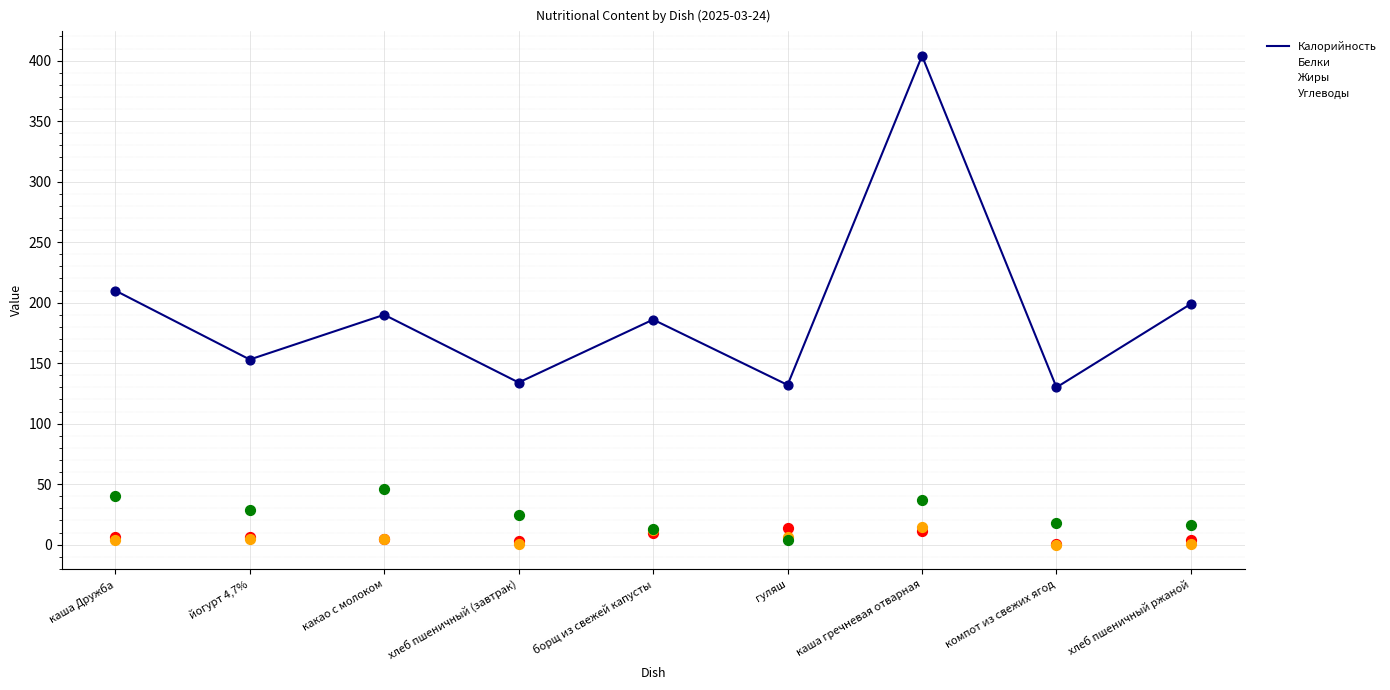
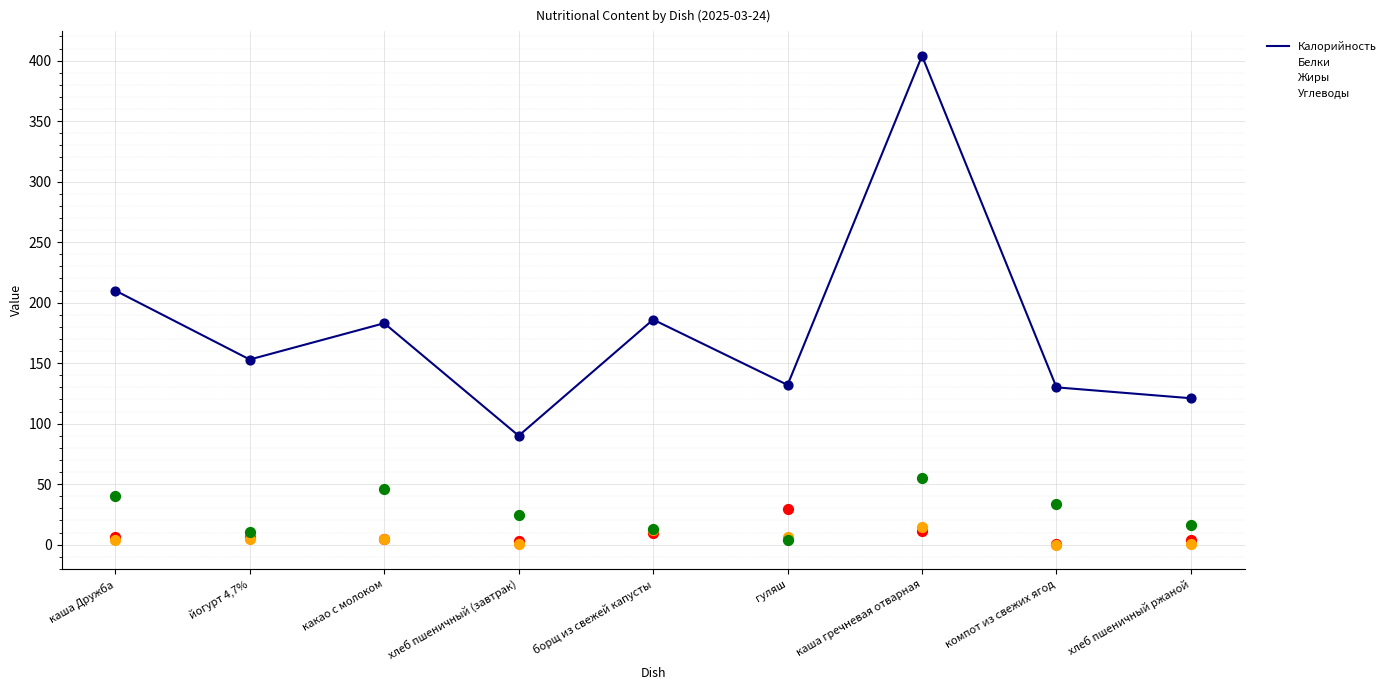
Углеводы, йогурт 4,7%: 29 -> 10
Калорийность, какао с молоком: 190 -> 183
Калорийность, хлеб пшеничный (завтрак): 134 -> 90
Белки, гуляш: 14 -> 30
Углеводы, каша гречневая отварная: 37 -> 55
Углеводы, компот из свежих ягод: 18 -> 33
Калорийность, хлеб пшеничный ржаной: 199 -> 121
